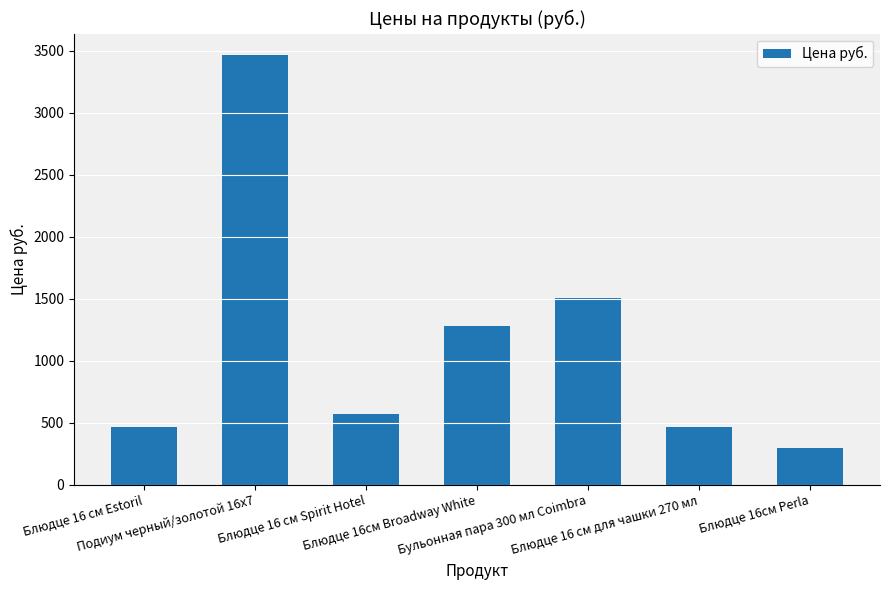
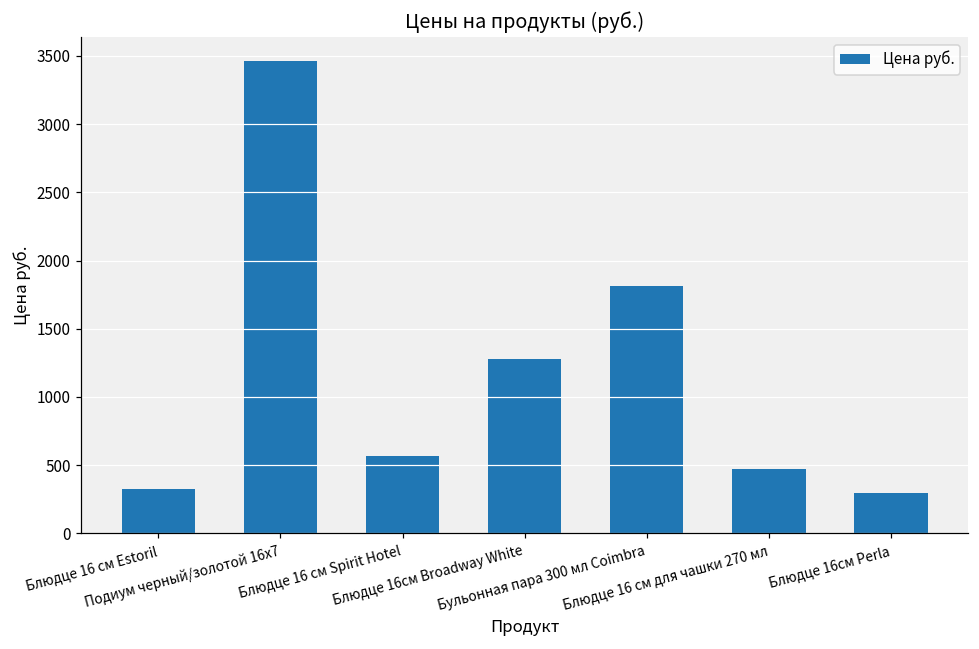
Блюдце 16 см Estoril: 470 -> 330
Бульонная пара 300 мл Coimbra: 1510 -> 1810
